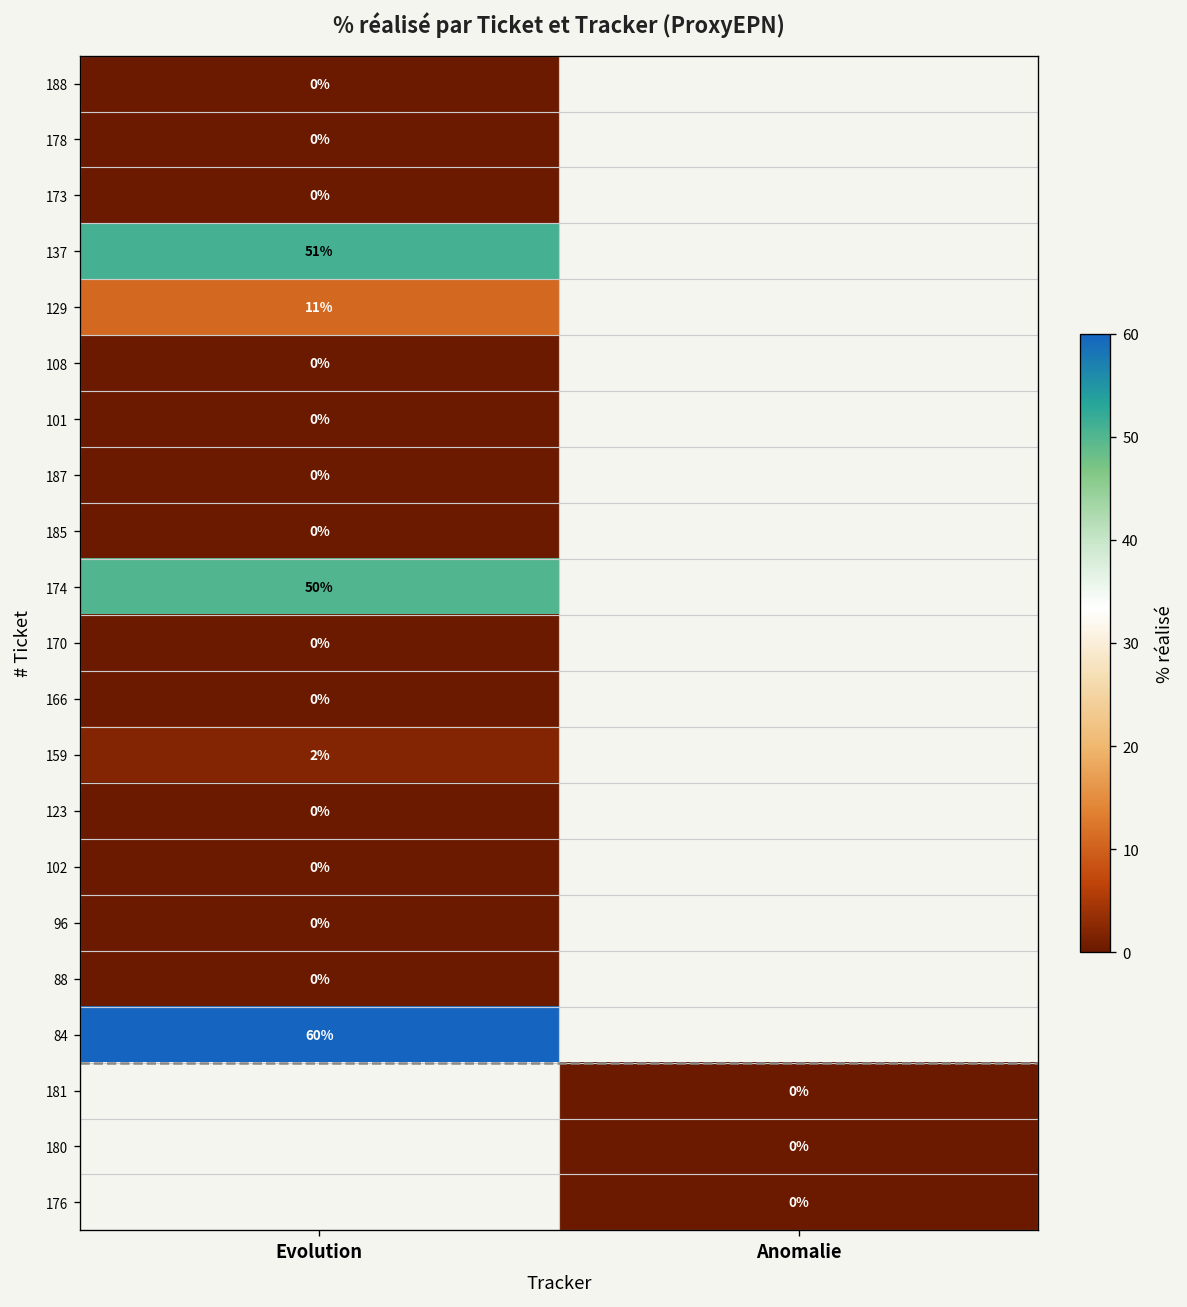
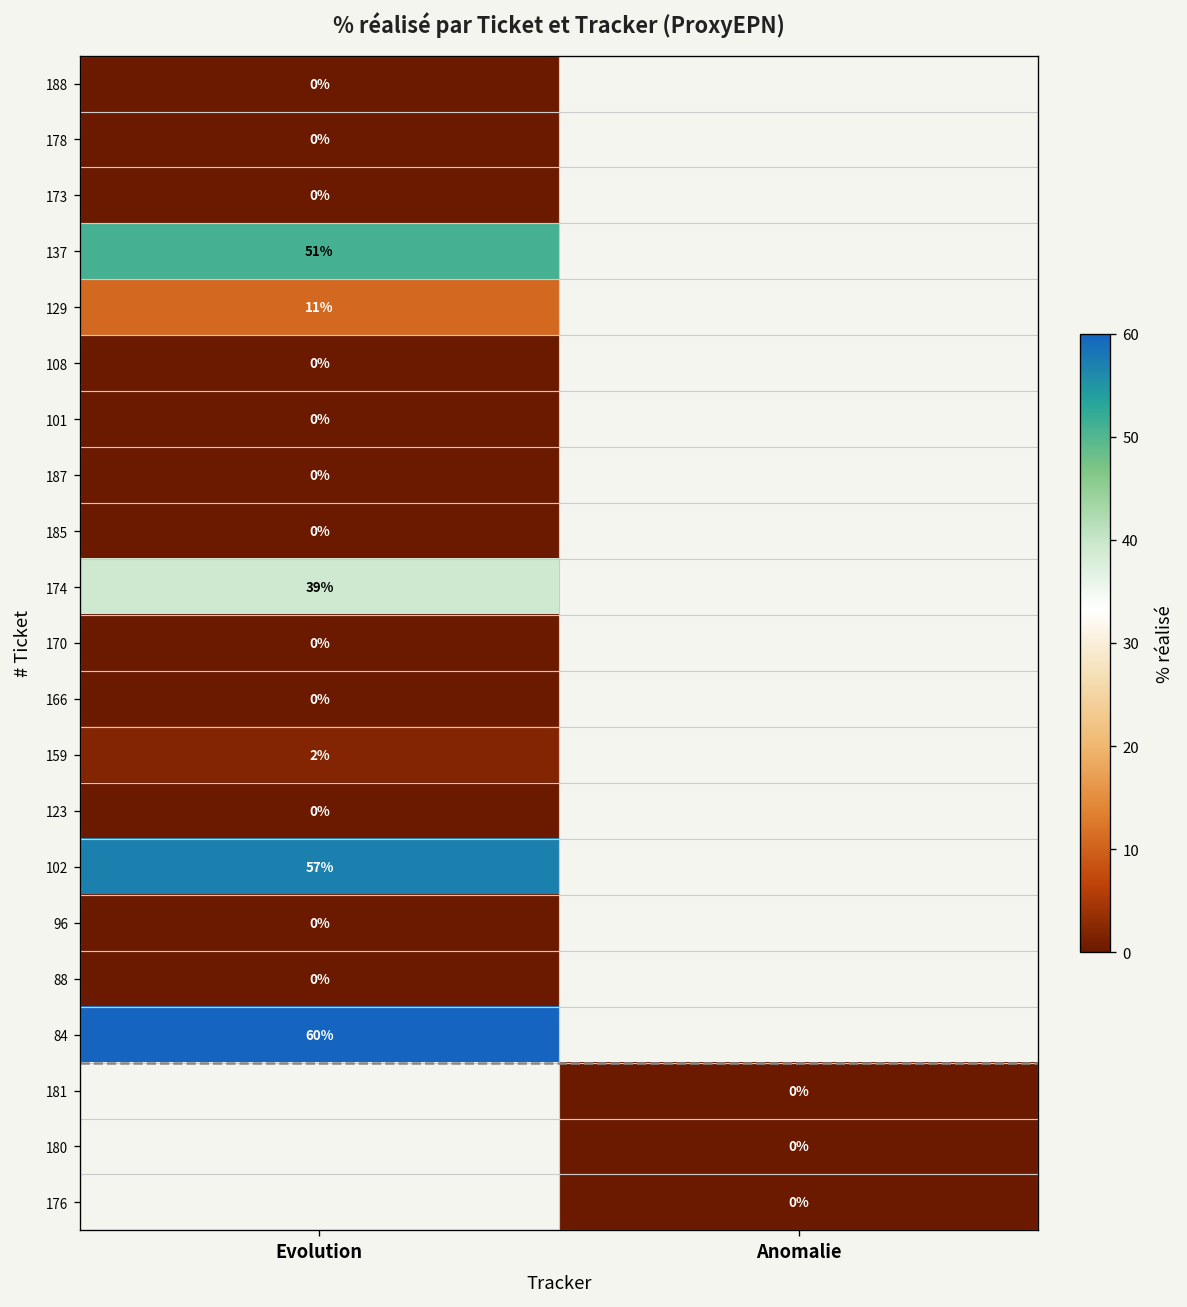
174, Evolution: 50% -> 39%
102, Evolution: 0% -> 57%
